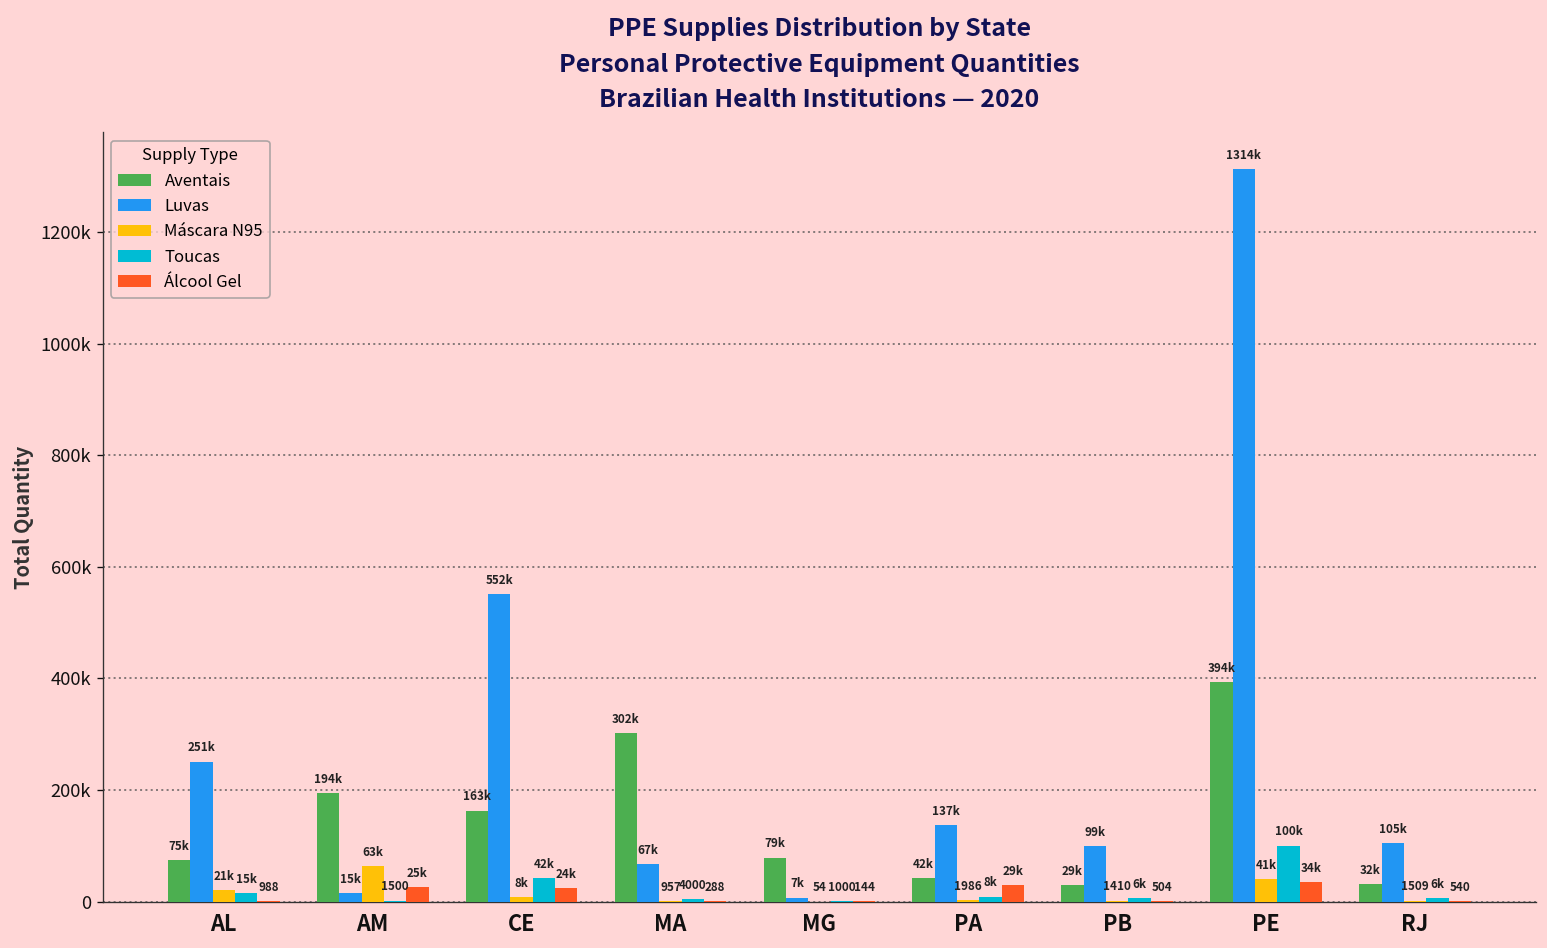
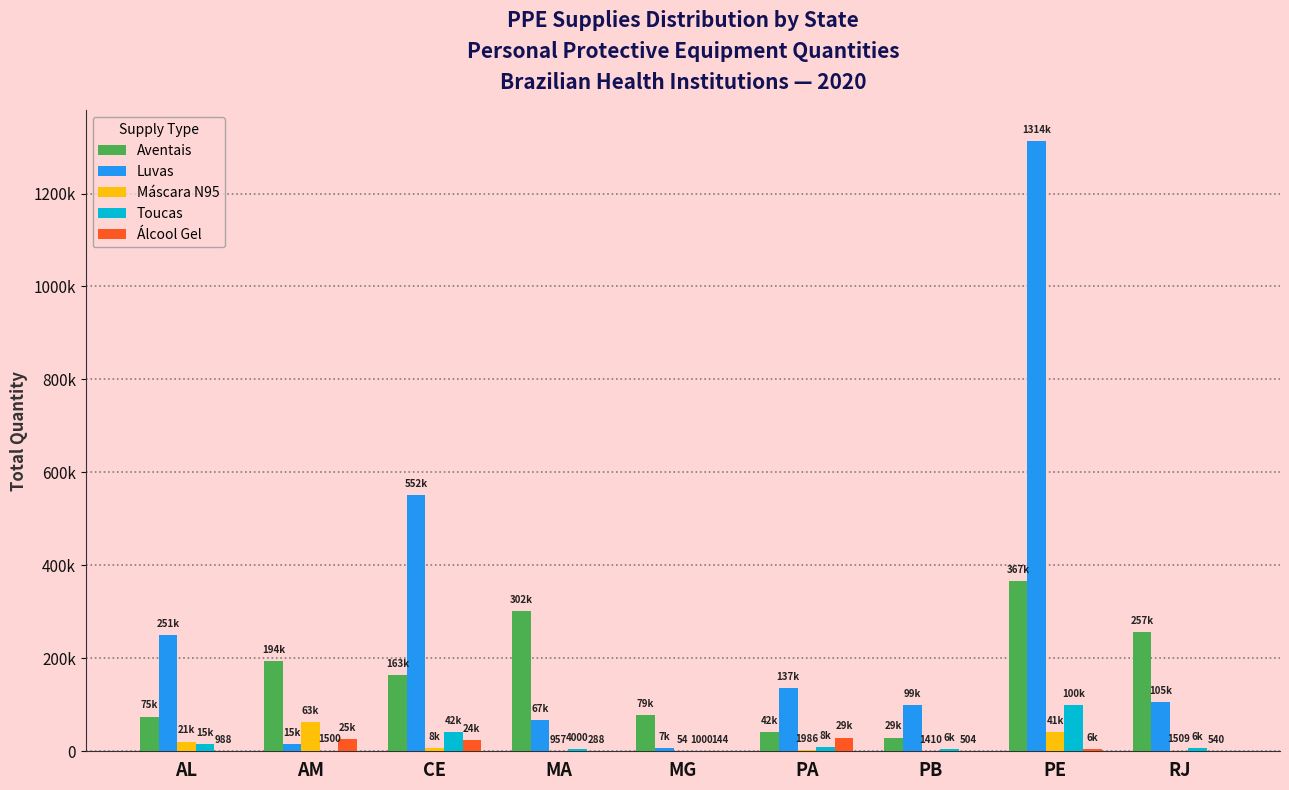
Aventais, PE: 394k -> 367k
Álcool Gel, PE: 34k -> 6k
Aventais, RJ: 32k -> 257k
